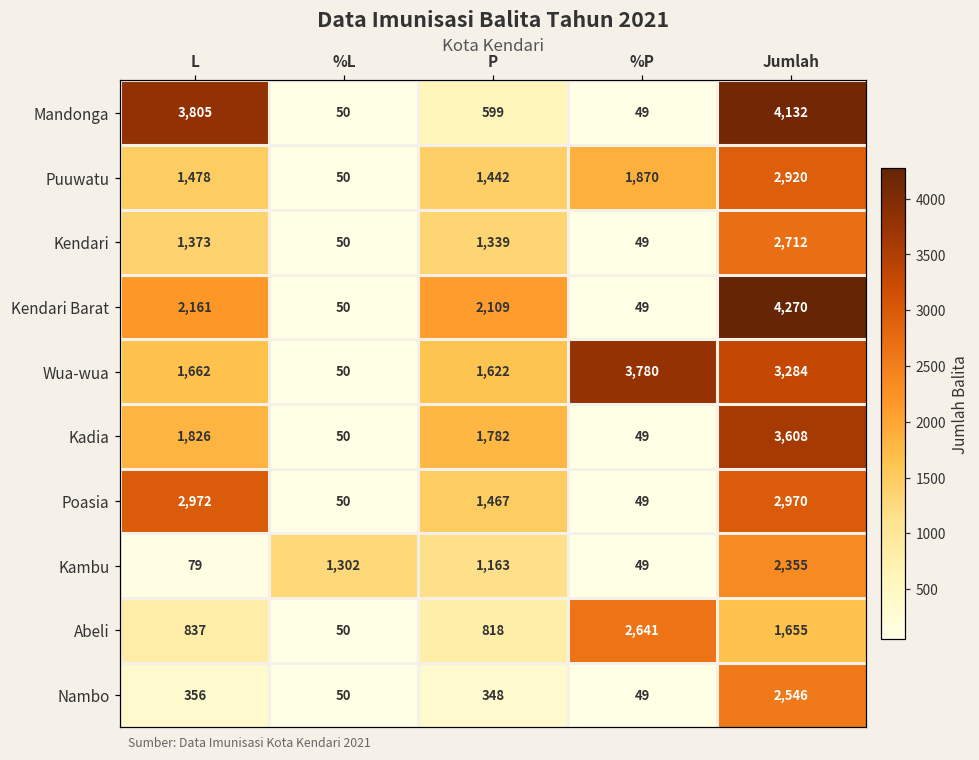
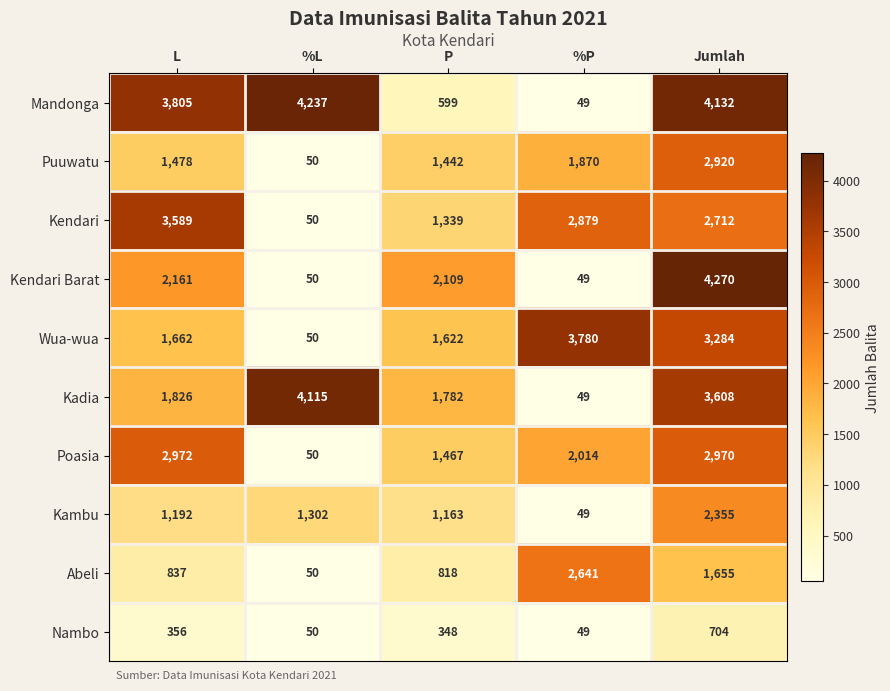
Mandonga, %L: 50 -> 4,237
Kendari, L: 1,373 -> 3,589
Kendari, %P: 49 -> 2,879
Kadia, %L: 50 -> 4,115
Poasia, %P: 49 -> 2,014
Kambu, L: 79 -> 1,192
Nambo, Jumlah: 2,546 -> 704
